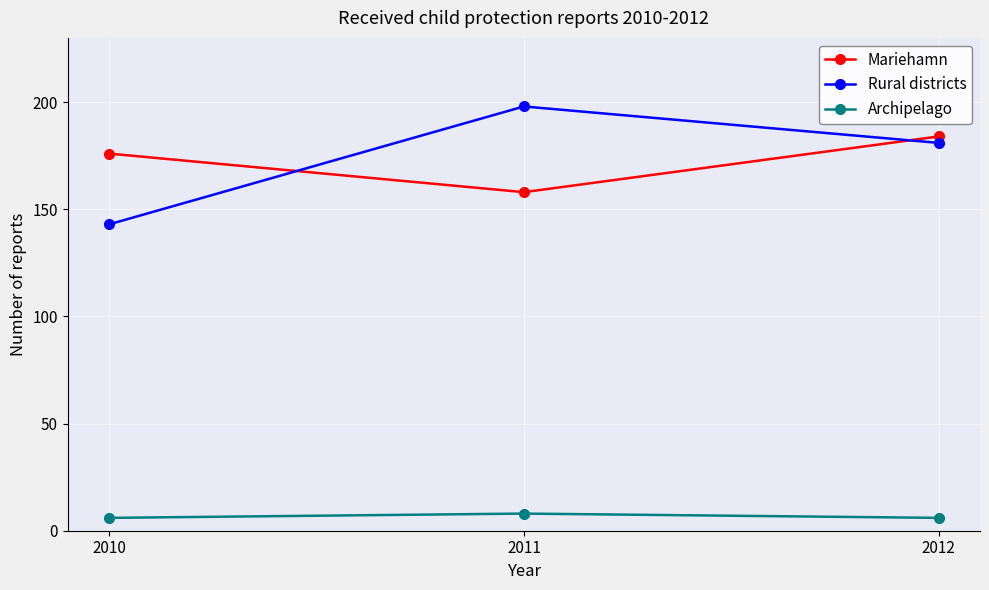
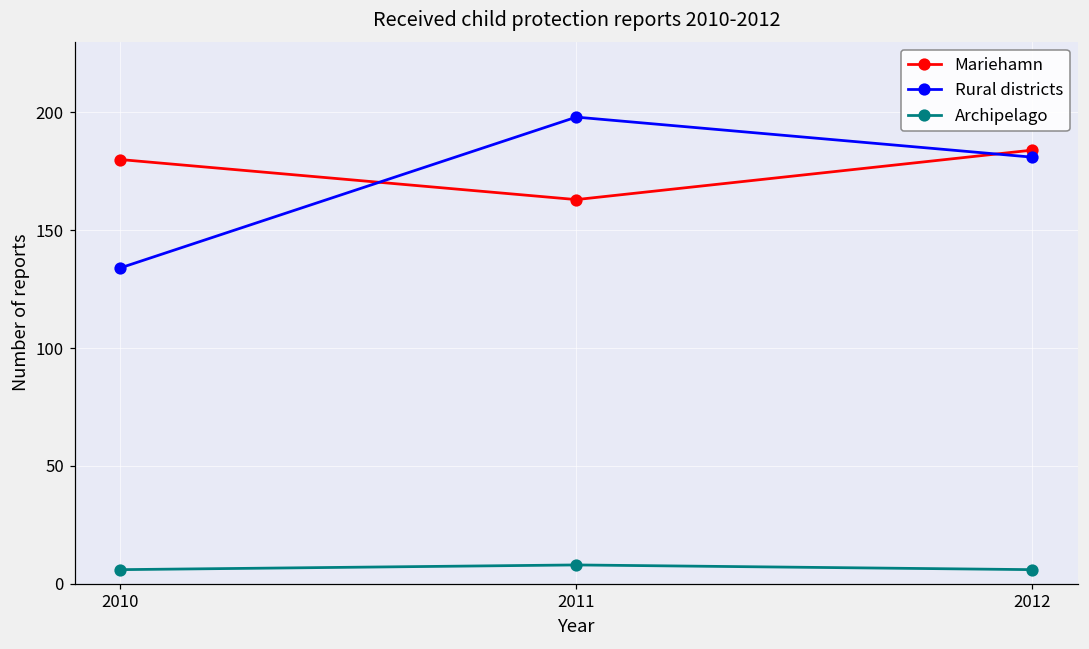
Mariehamn, 2010: 176 -> 180
Rural districts, 2010: 143 -> 134
Mariehamn, 2011: 158 -> 163
